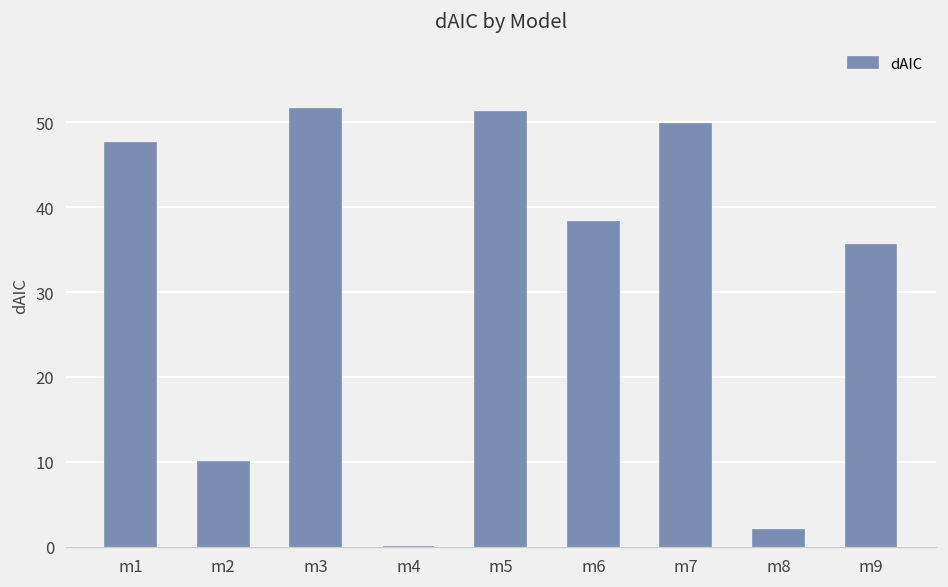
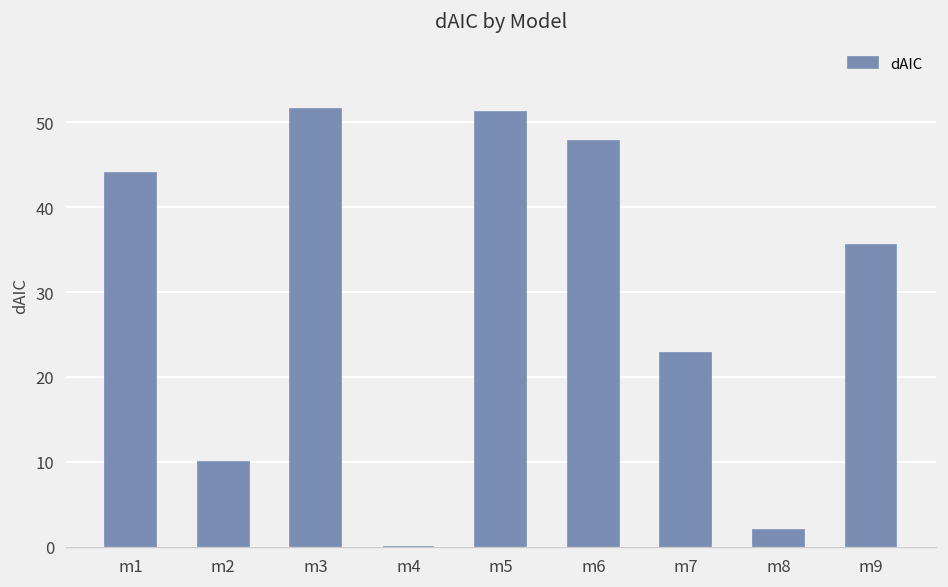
m1: 48 -> 44
m6: 38 -> 48
m7: 50 -> 23
